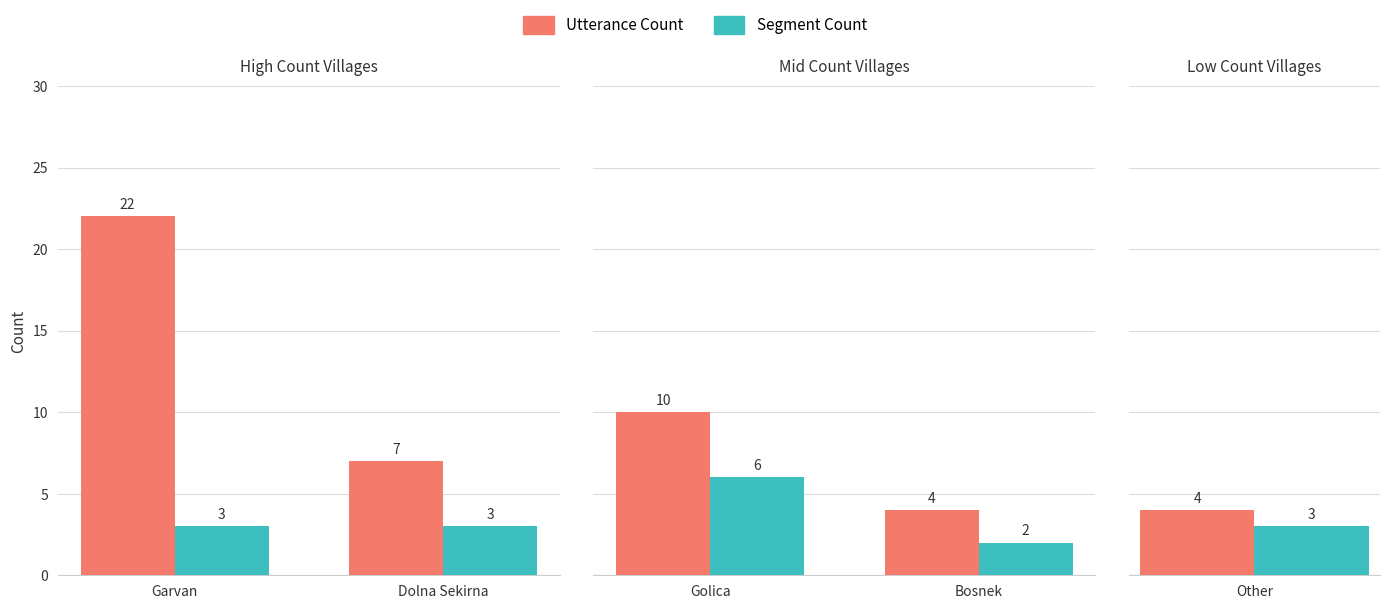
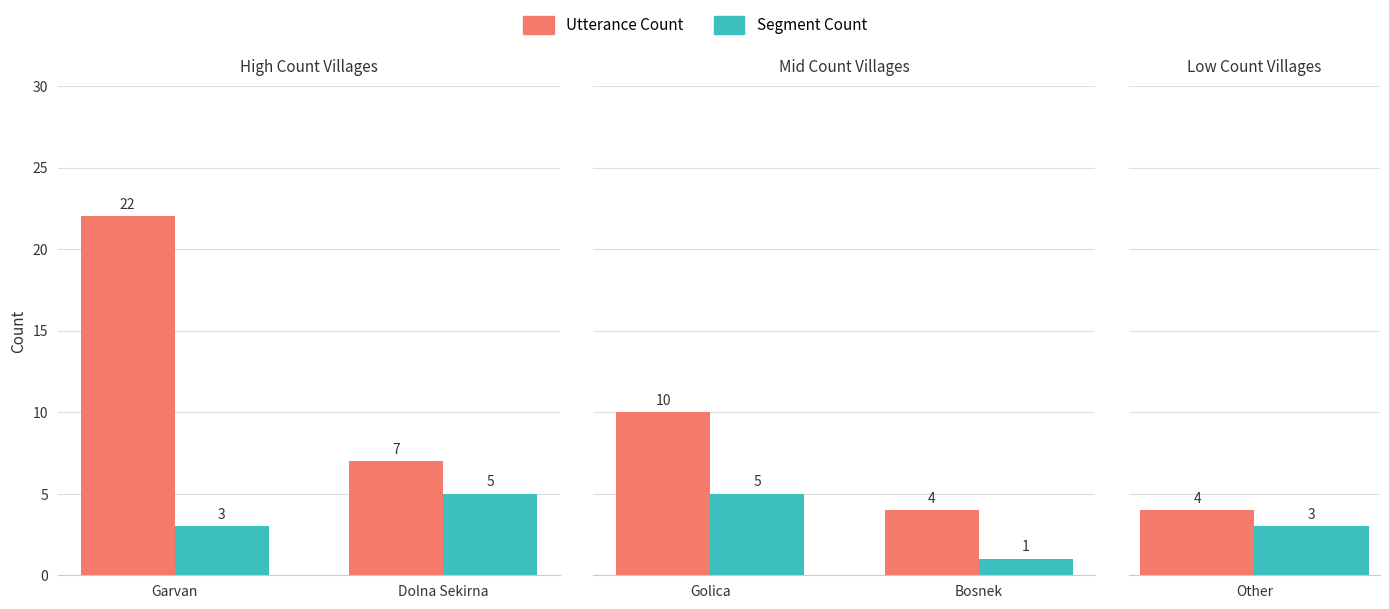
High Count Villages, Segment Count, Dolna Sekirna: 3 -> 5
Mid Count Villages, Segment Count, Golica: 6 -> 5
Mid Count Villages, Segment Count, Bosnek: 2 -> 1
